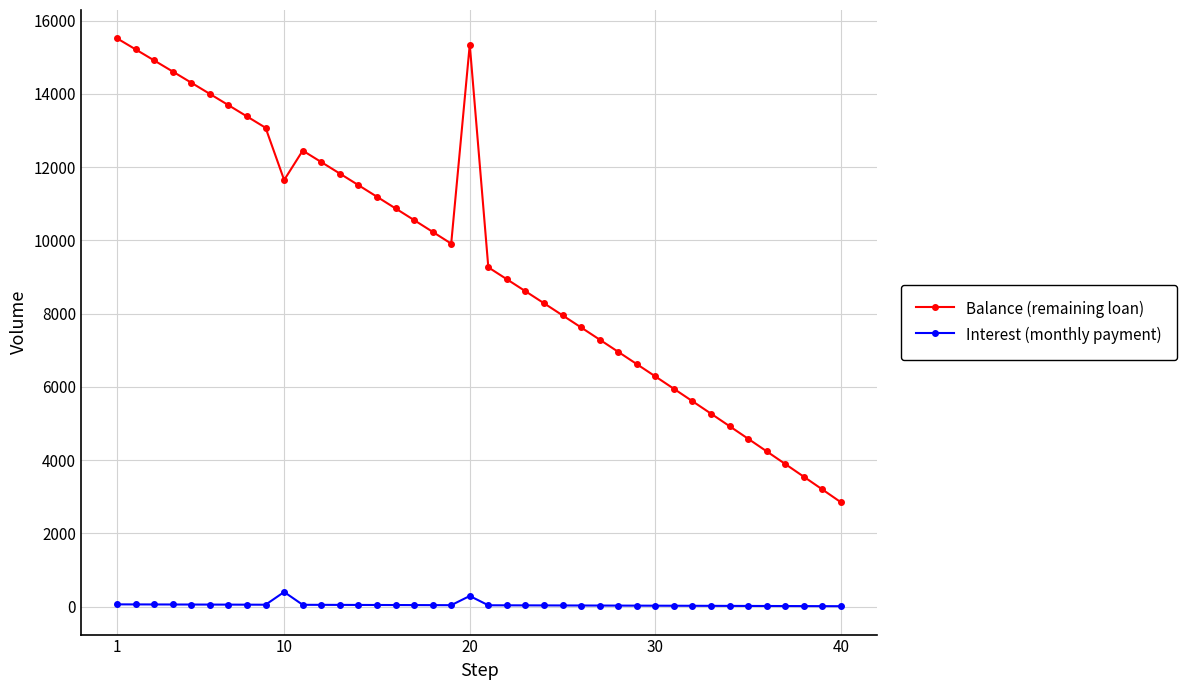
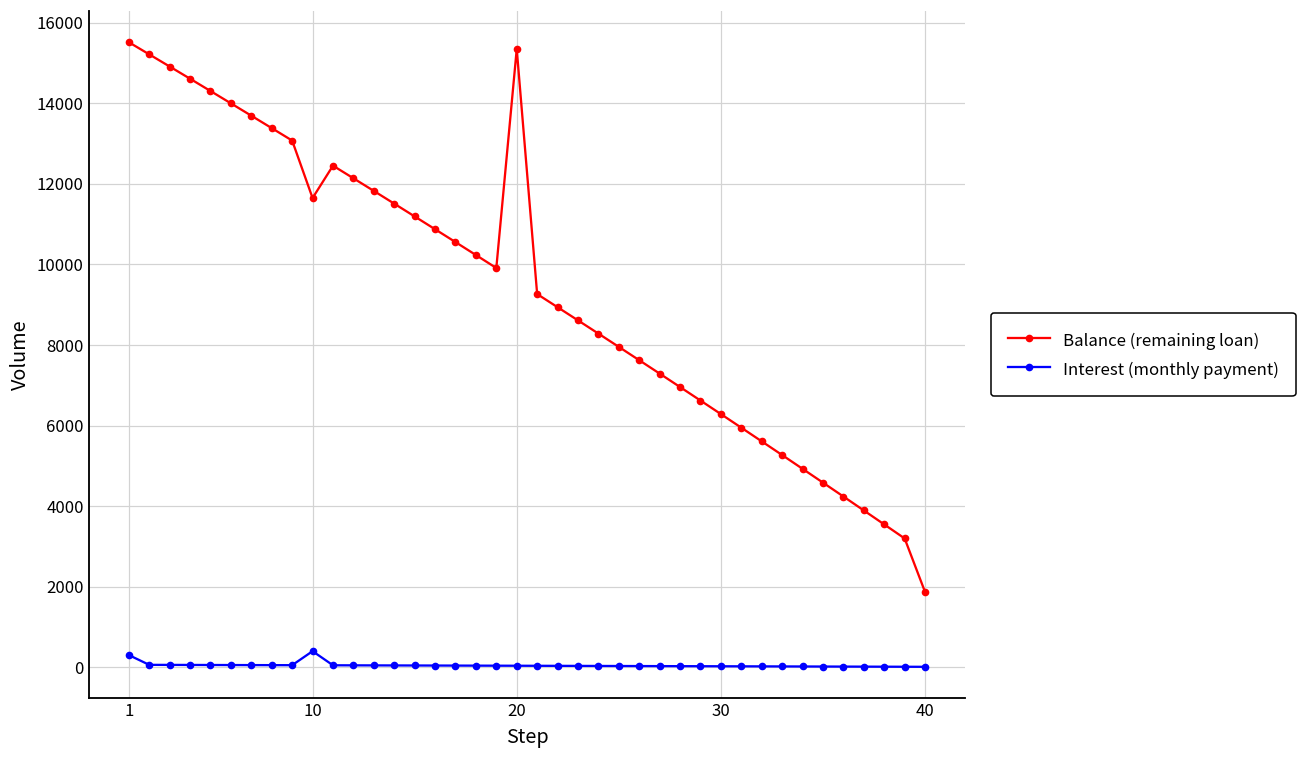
Interest (monthly payment), 1: 100 -> 300
Interest (monthly payment), 20: 300 -> 0
Balance (remaining loan), 40: 2800 -> 1900
